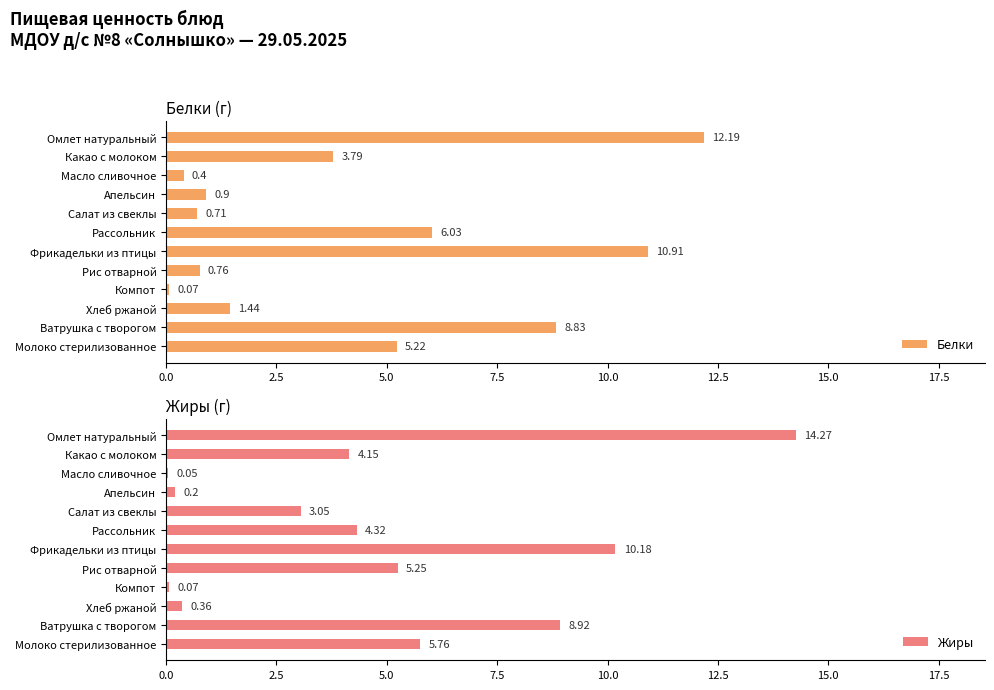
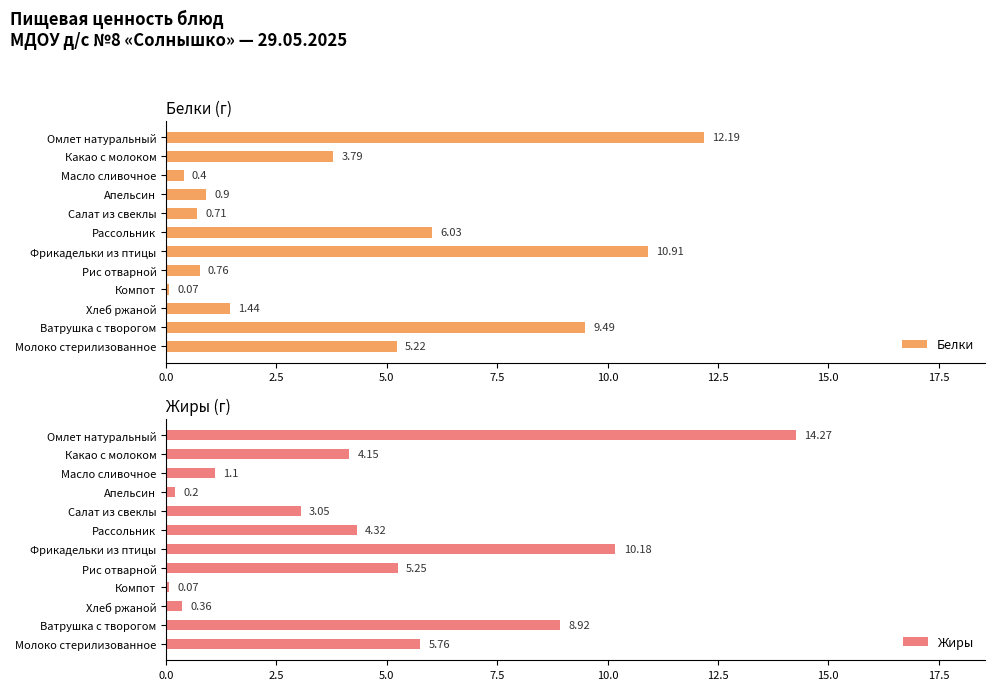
Белки (г), Ватрушка с творогом: 8.83 -> 9.49
Жиры (г), Масло сливочное: 0.05 -> 1.1
